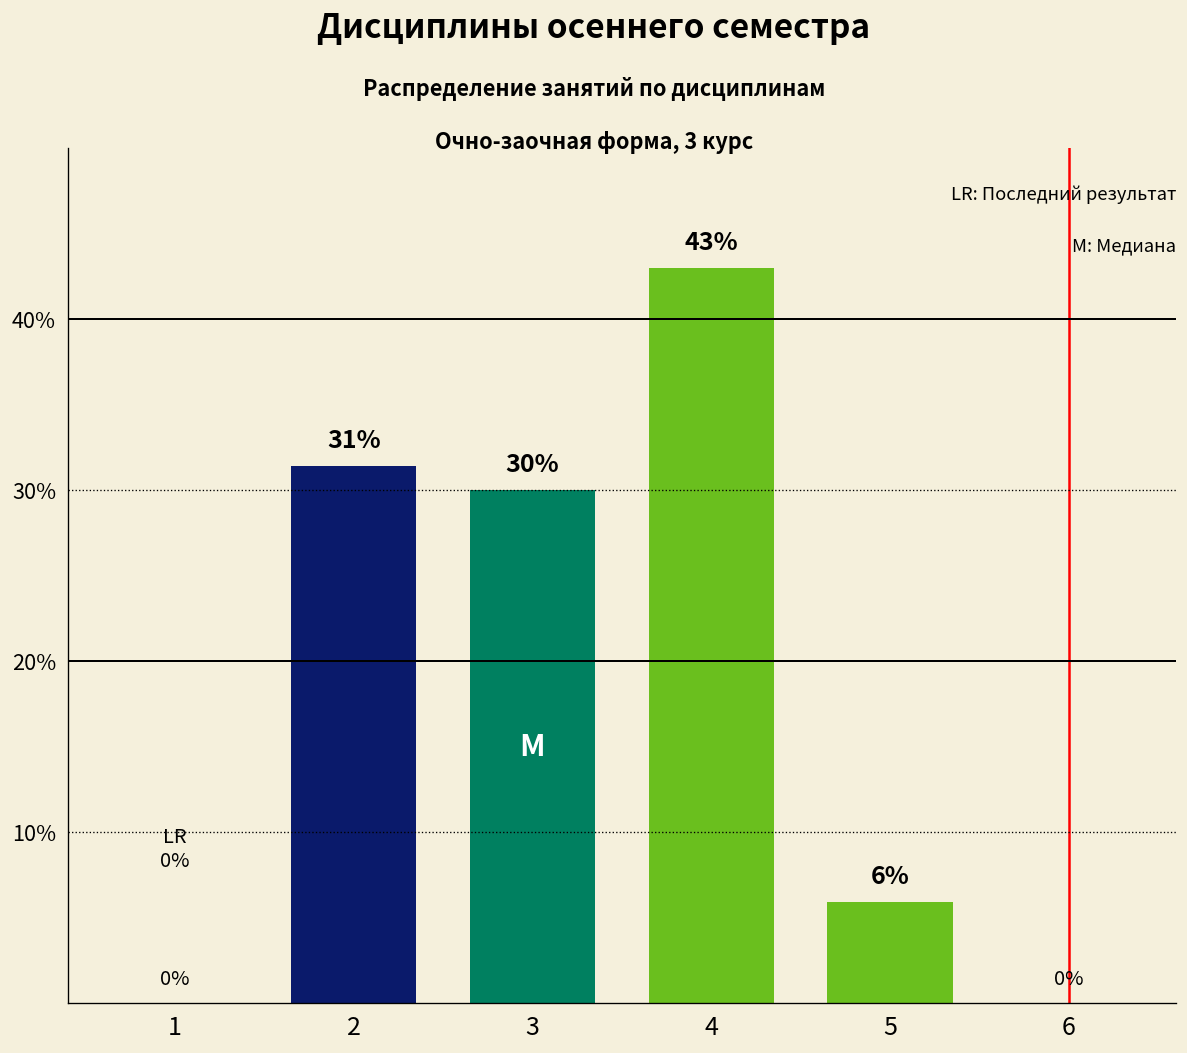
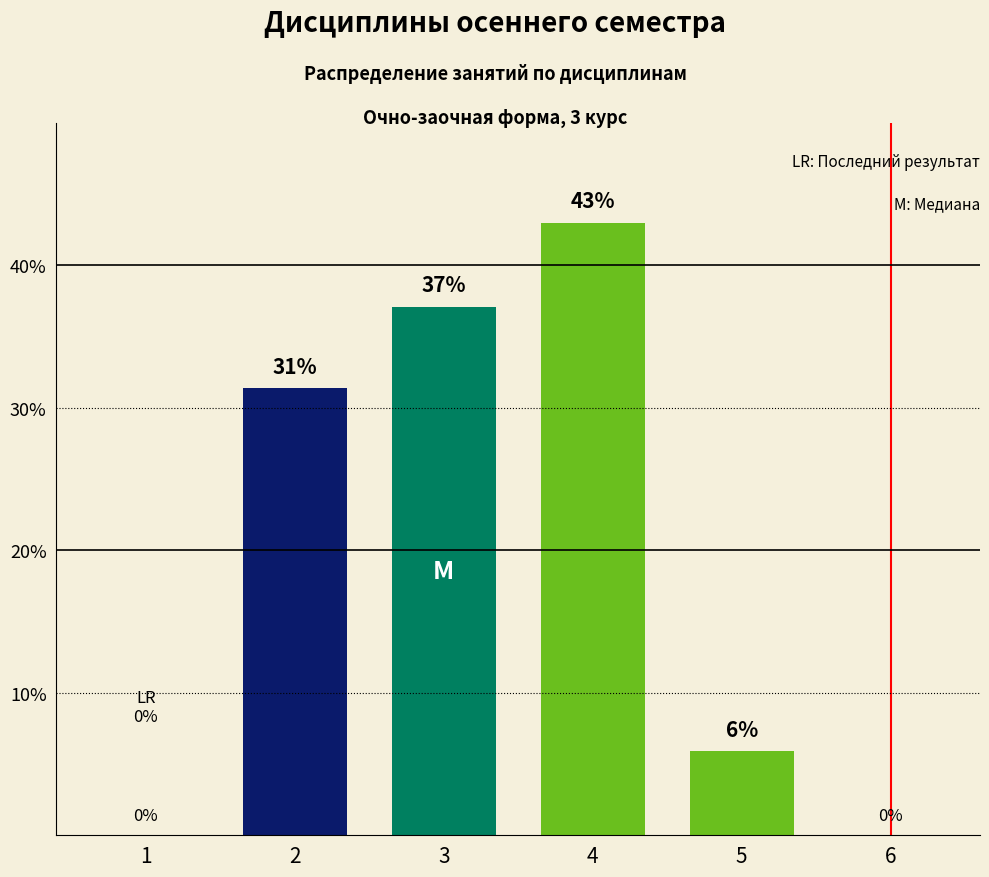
3: 30% -> 37%
